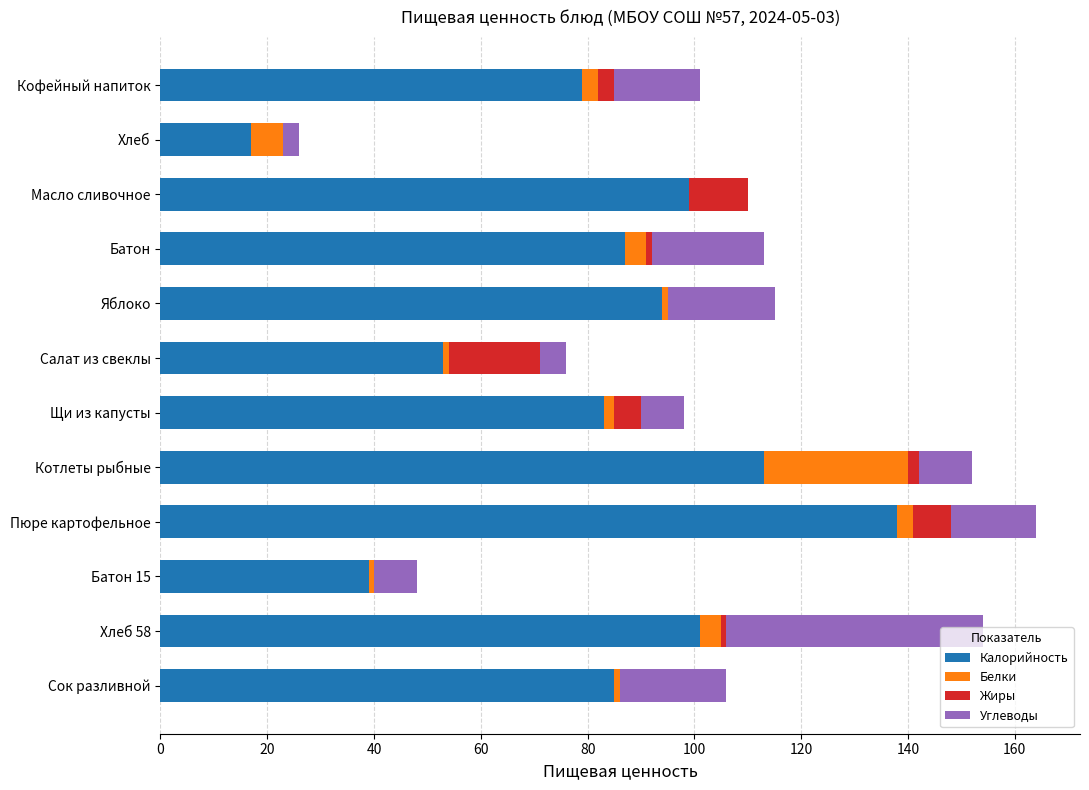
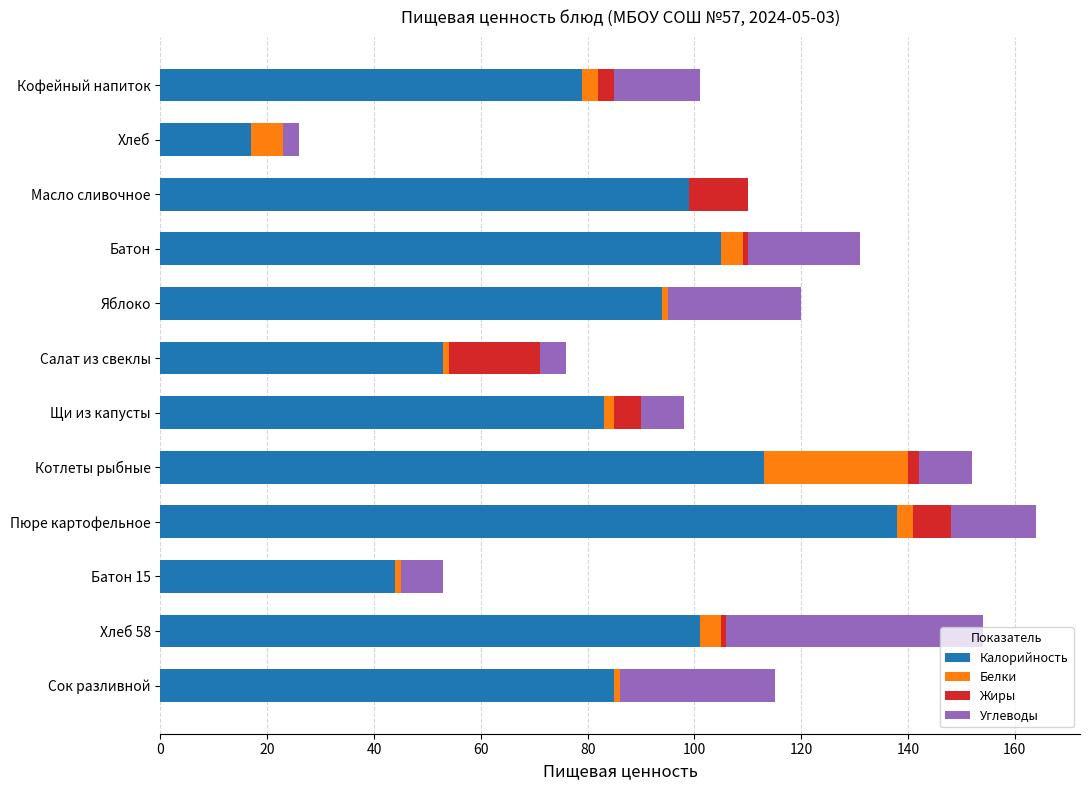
Калорийность, Батон: 87 -> 105
Углеводы, Яблоко: 20 -> 25
Калорийность, Батон 15: 39 -> 44
Углеводы, Сок разливной: 20 -> 29
